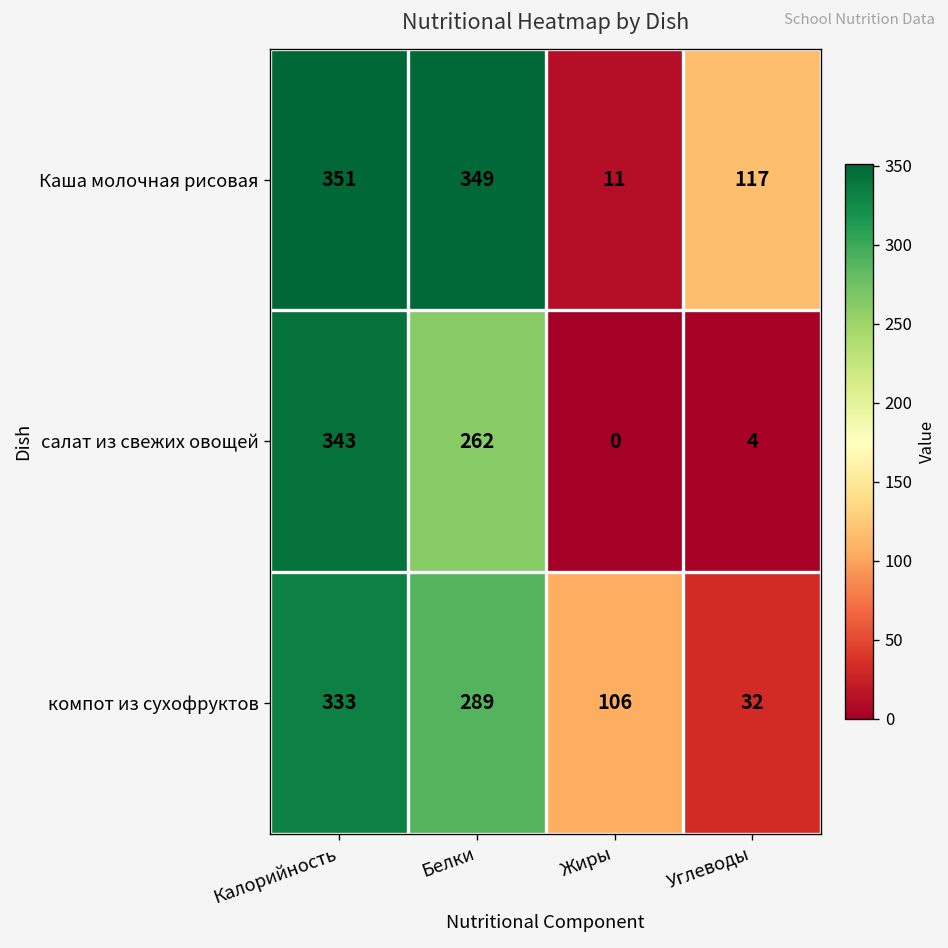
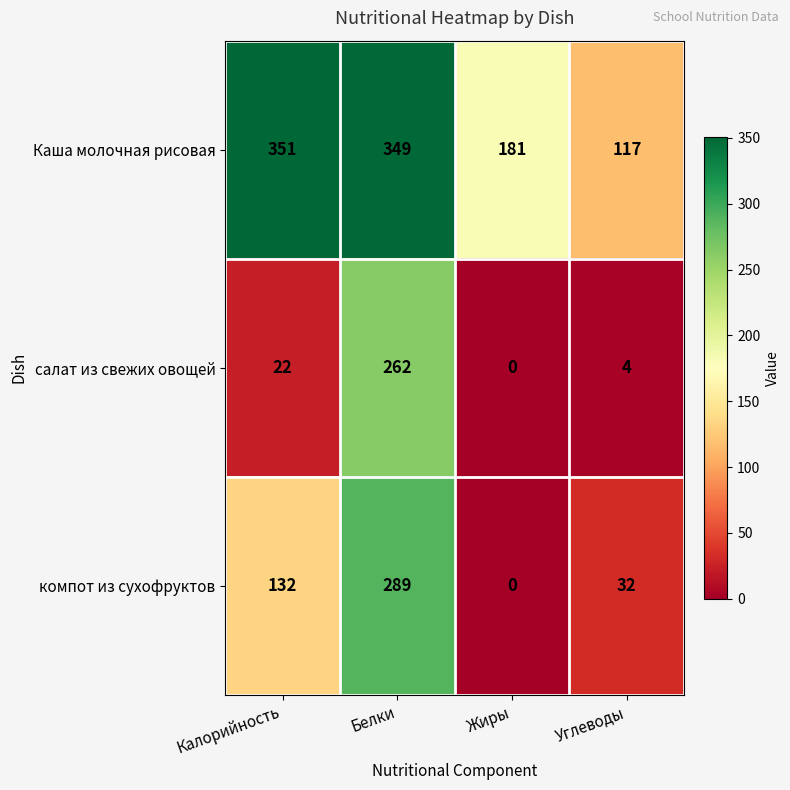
Каша молочная рисовая, Жиры: 11 -> 181
салат из свежих овощей, Калорийность: 343 -> 22
компот из сухофруктов, Калорийность: 333 -> 132
компот из сухофруктов, Жиры: 106 -> 0
